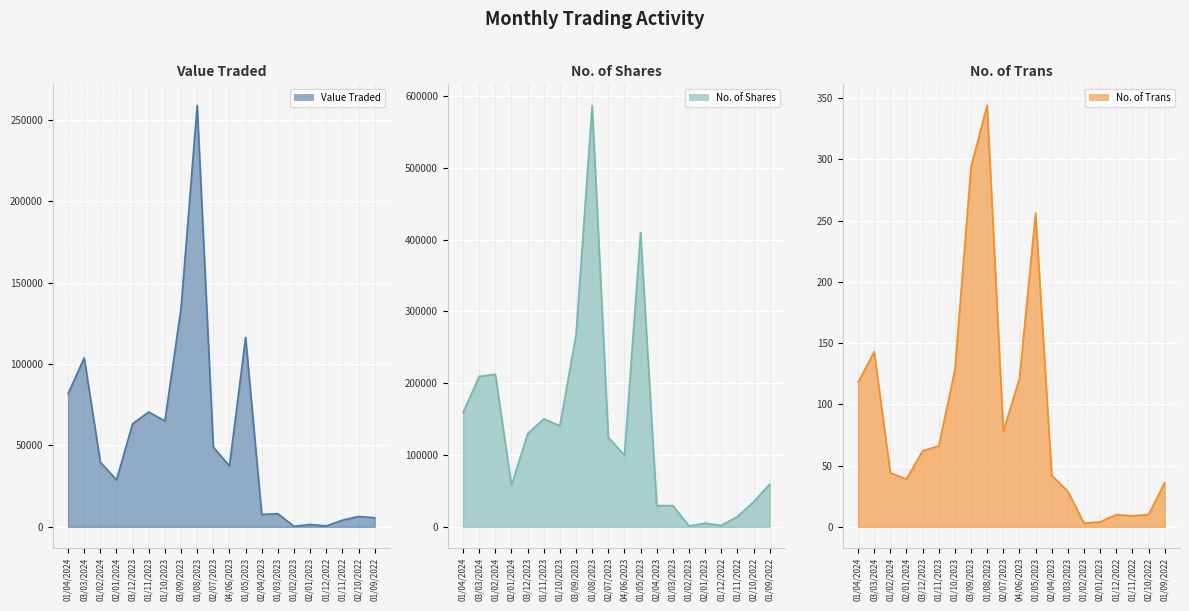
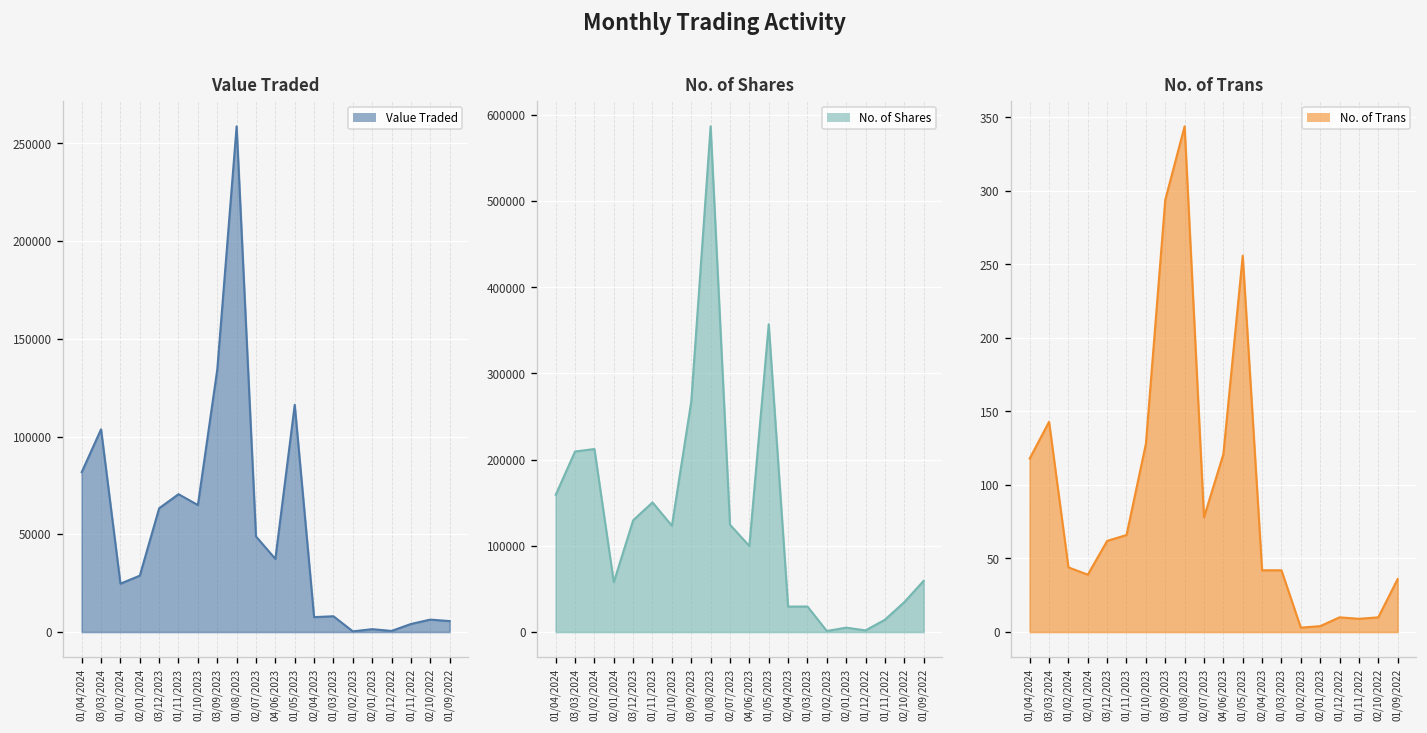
Value Traded, 01/02/2024: 40000 -> 25000
No. of Shares, 01/10/2023: 140000 -> 120000
No. of Shares, 01/05/2023: 410000 -> 360000
No. of Trans, 01/03/2023: 29 -> 42
